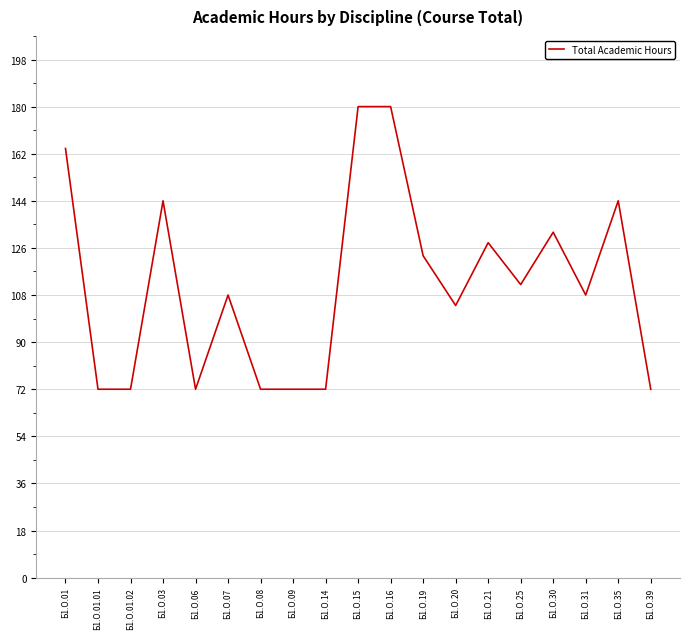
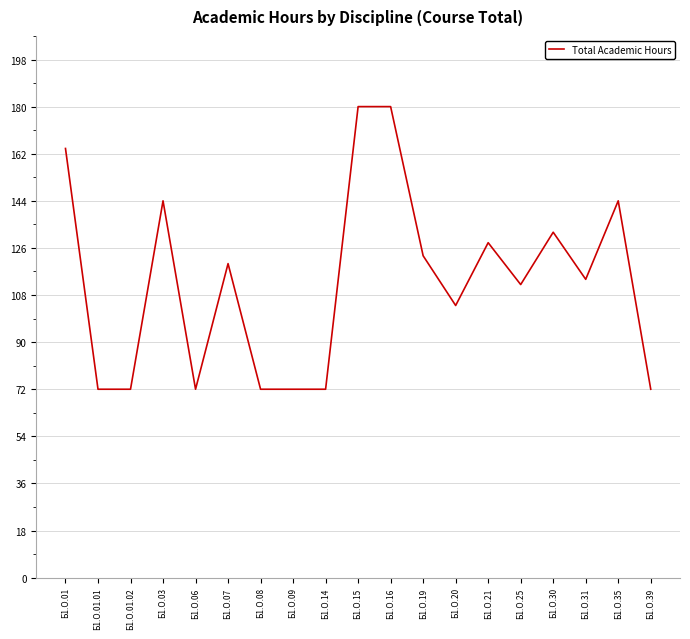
Б1.О.07: 108 -> 120
Б1.О.31: 108 -> 114
